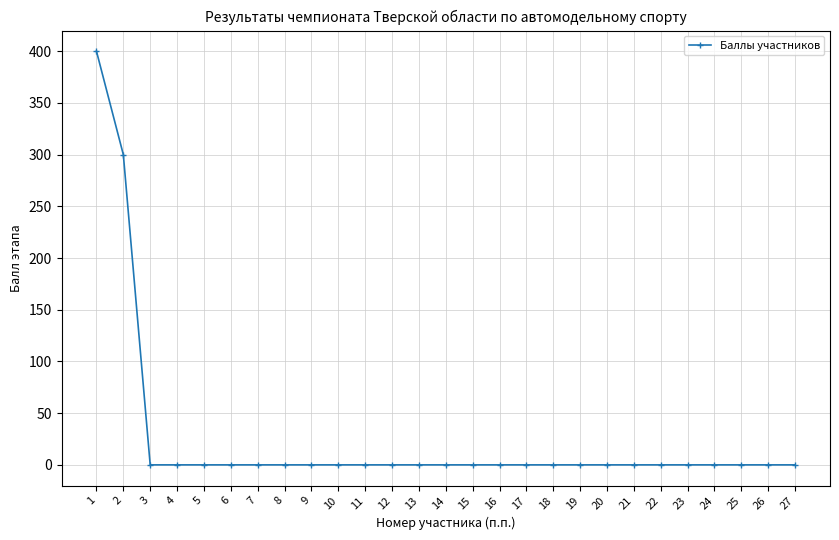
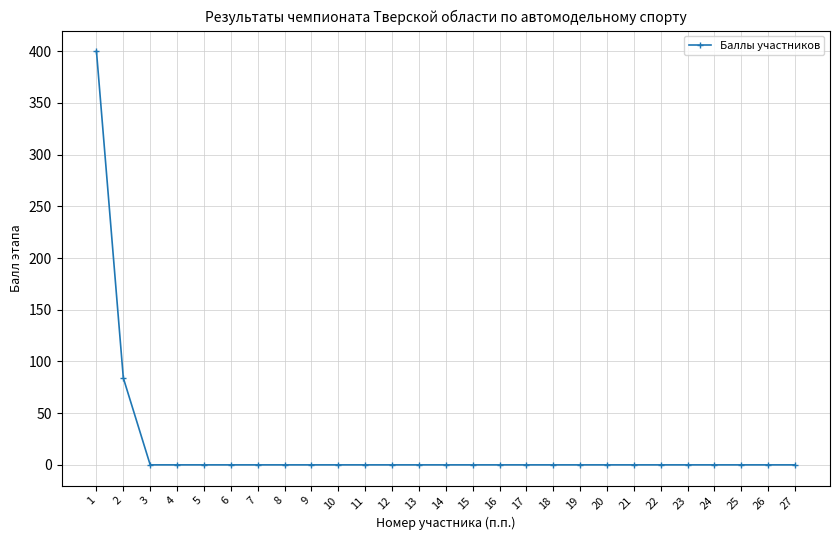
2: 300 -> 84
